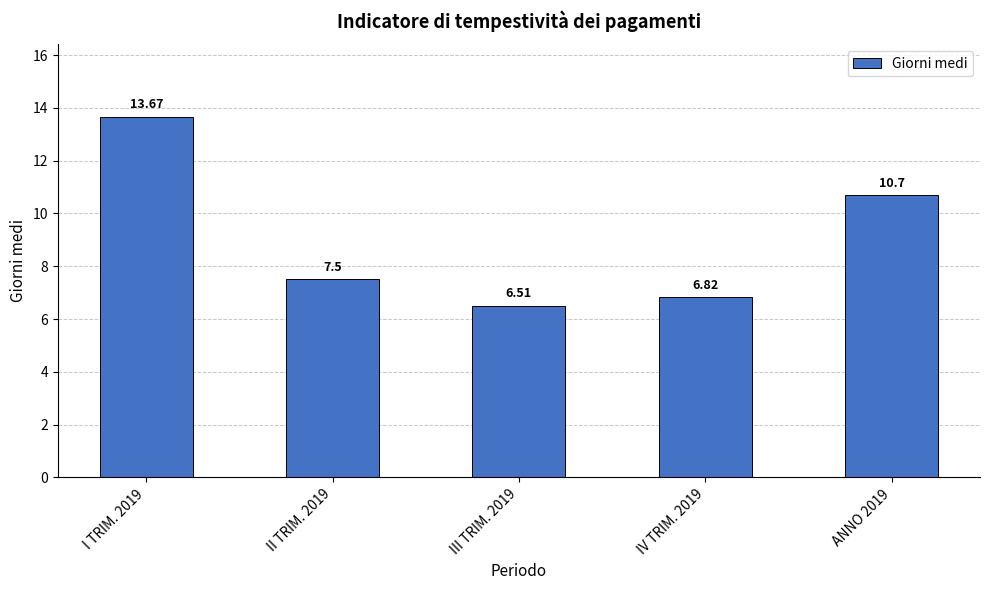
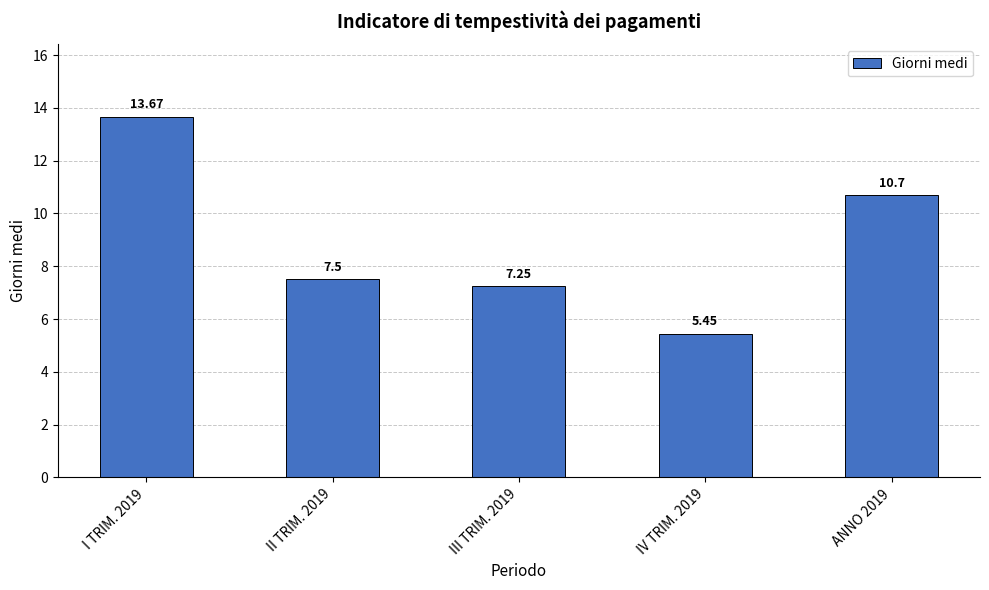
III TRIM. 2019: 6.51 -> 7.25
IV TRIM. 2019: 6.82 -> 5.45
